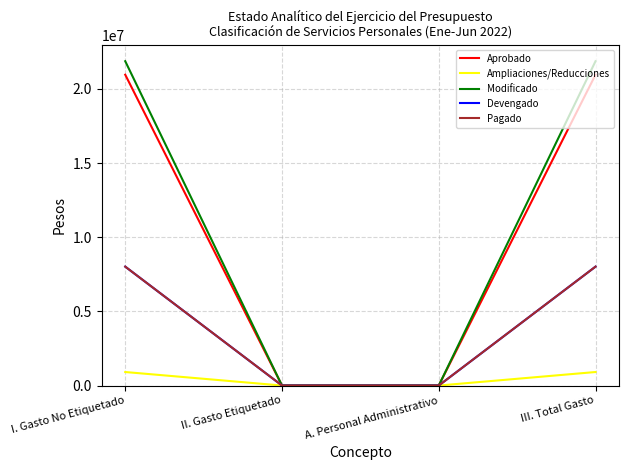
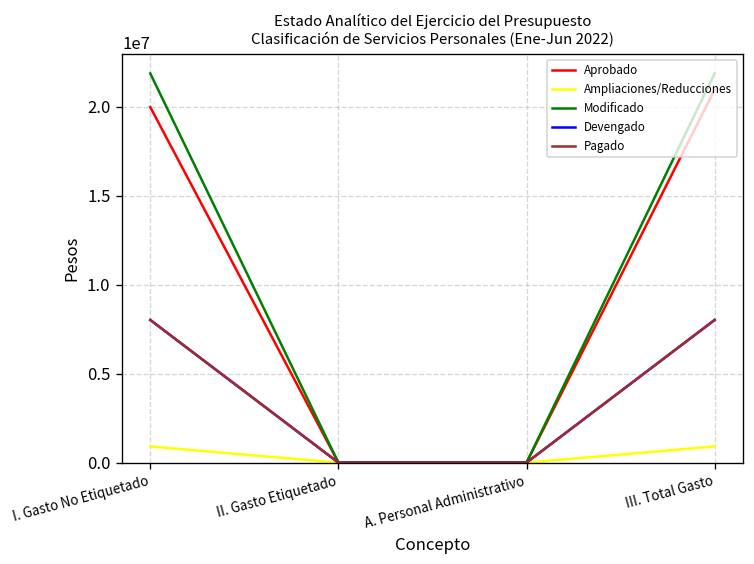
Aprobado, I. Gasto No Etiquetado: 21000000 -> 20000000
